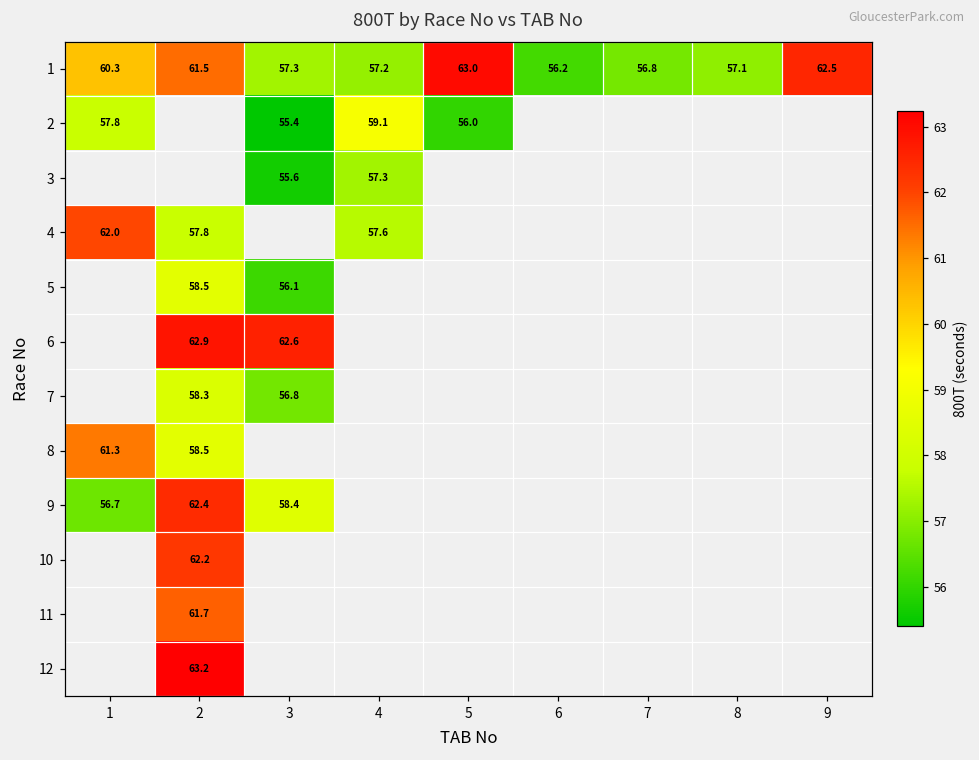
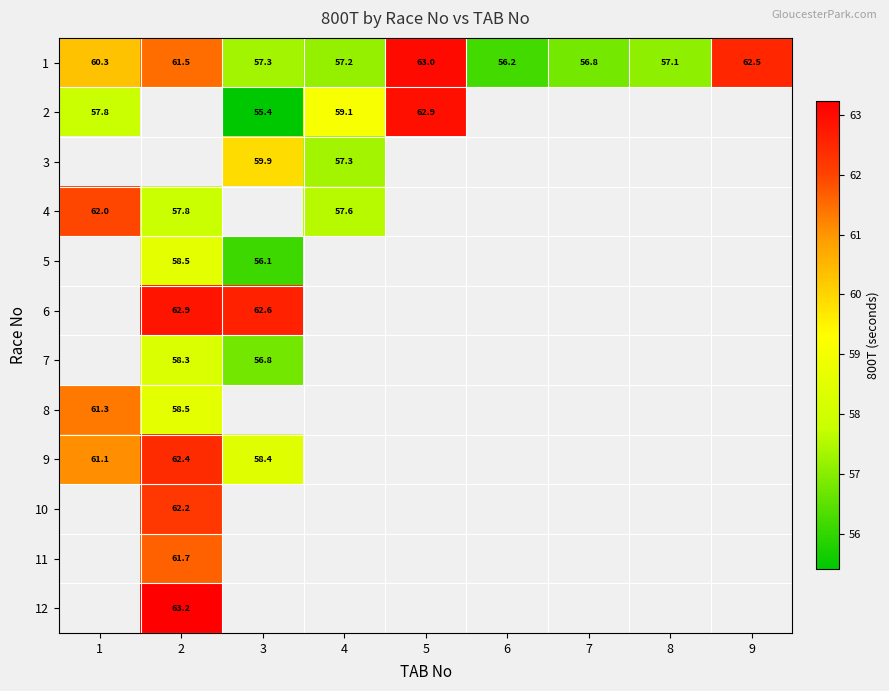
2, 5: 56.0 -> 62.9
3, 3: 55.6 -> 59.9
9, 1: 56.7 -> 61.1
